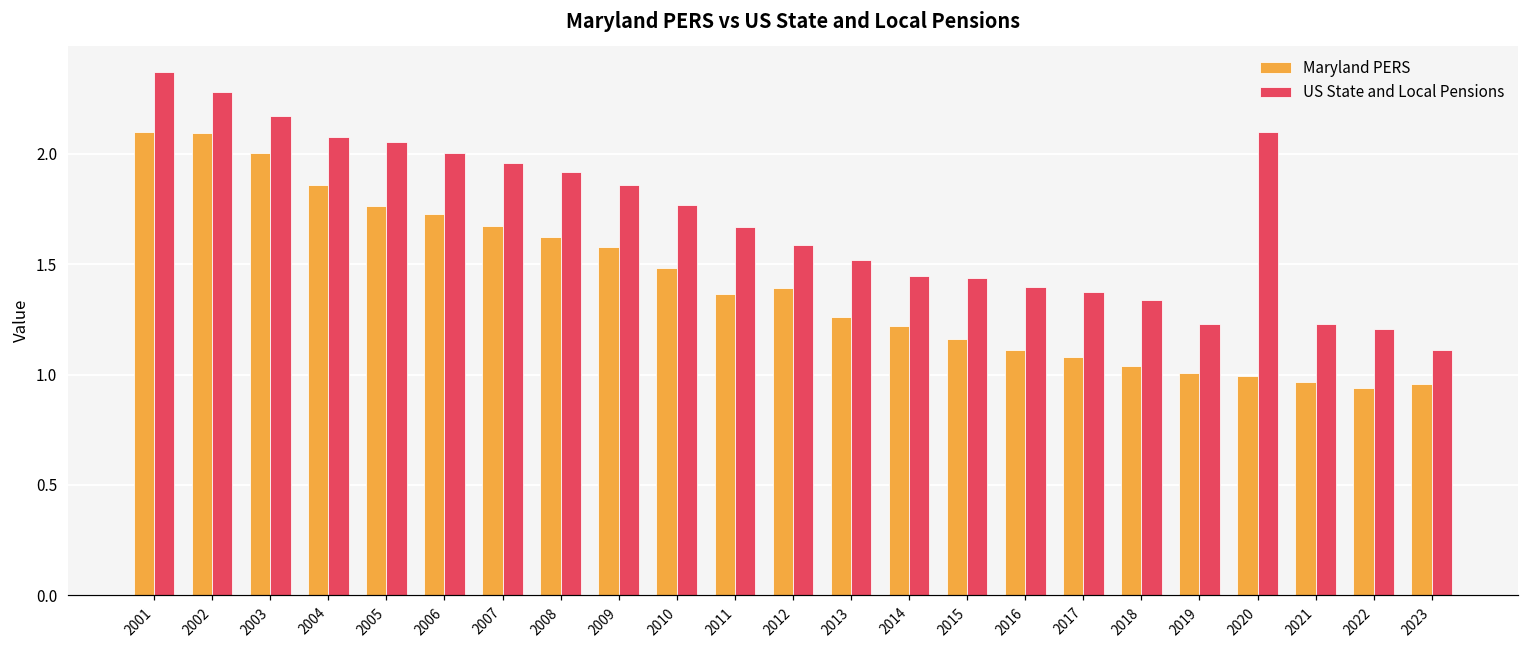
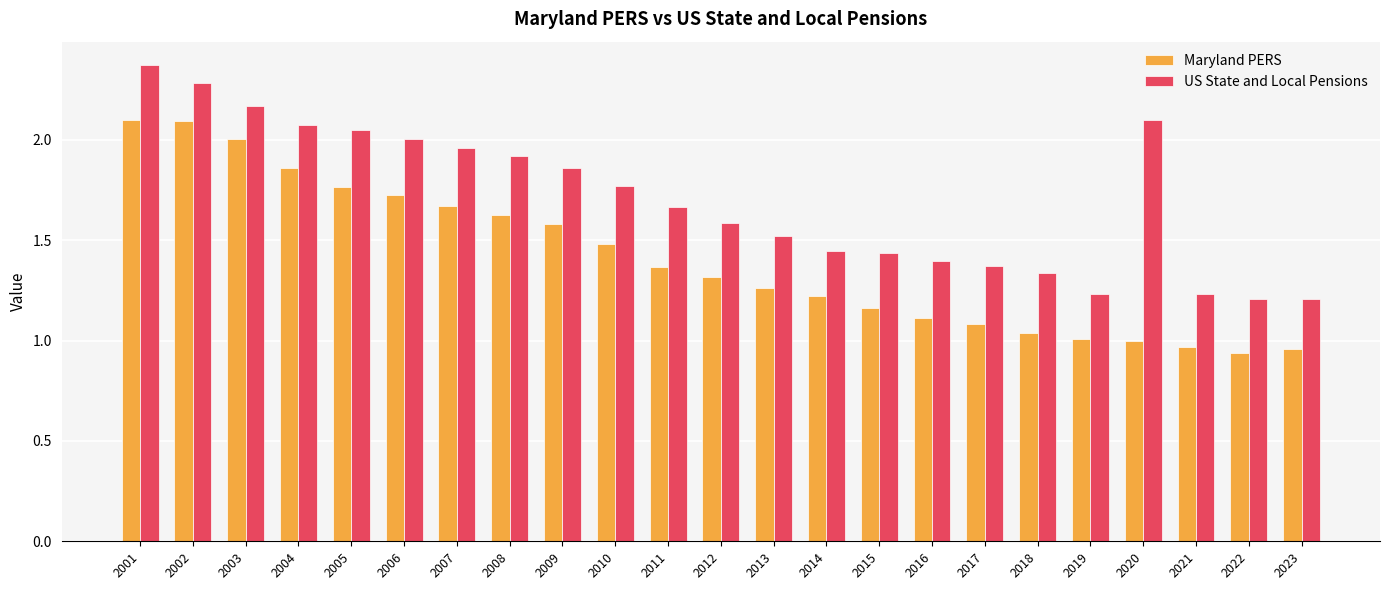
Maryland PERS, 2012: 1.39 -> 1.32
US State and Local Pensions, 2023: 1.11 -> 1.21
